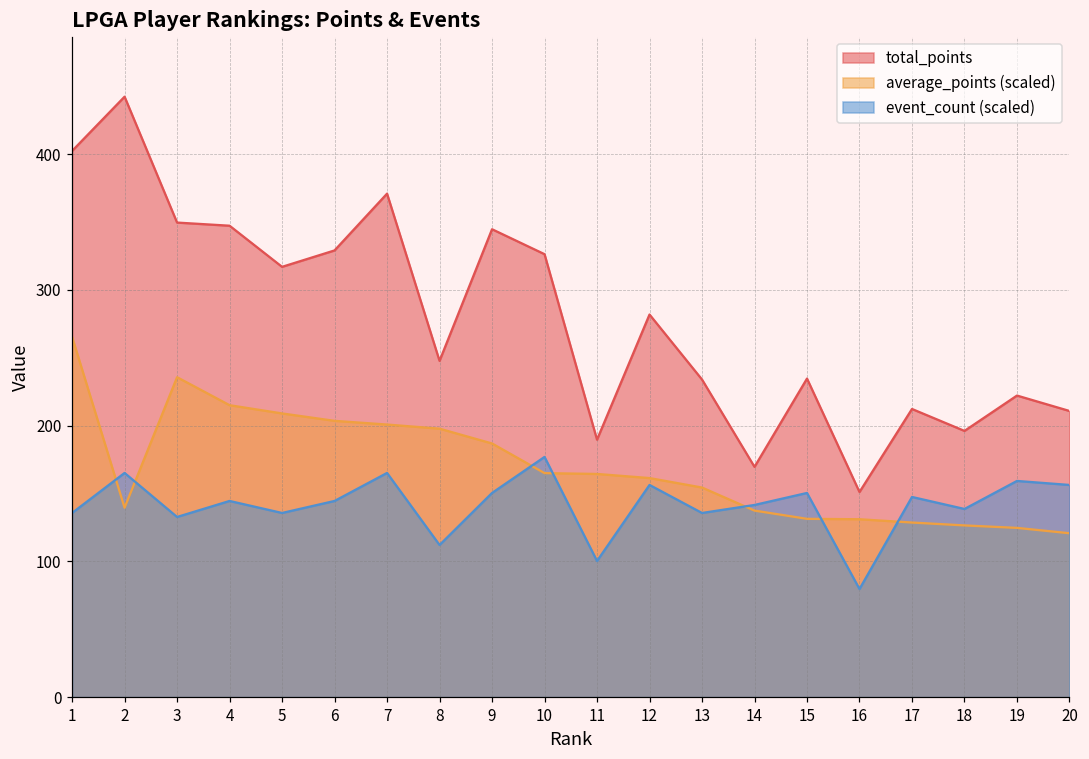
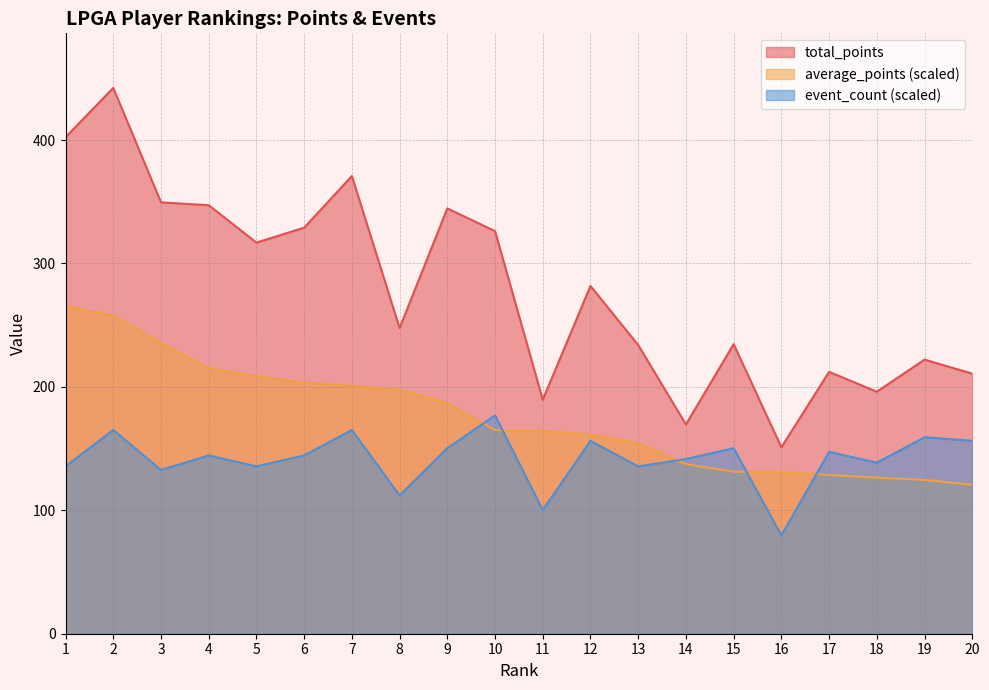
average_points (scaled), 2: 140 -> 258
